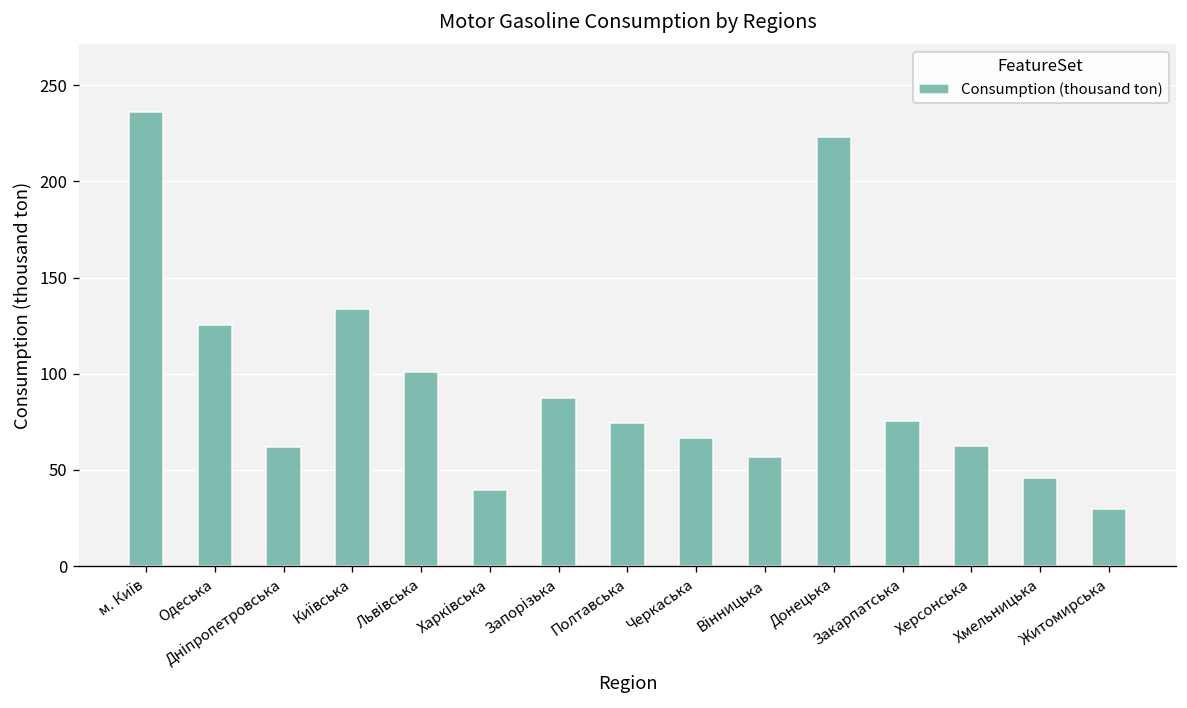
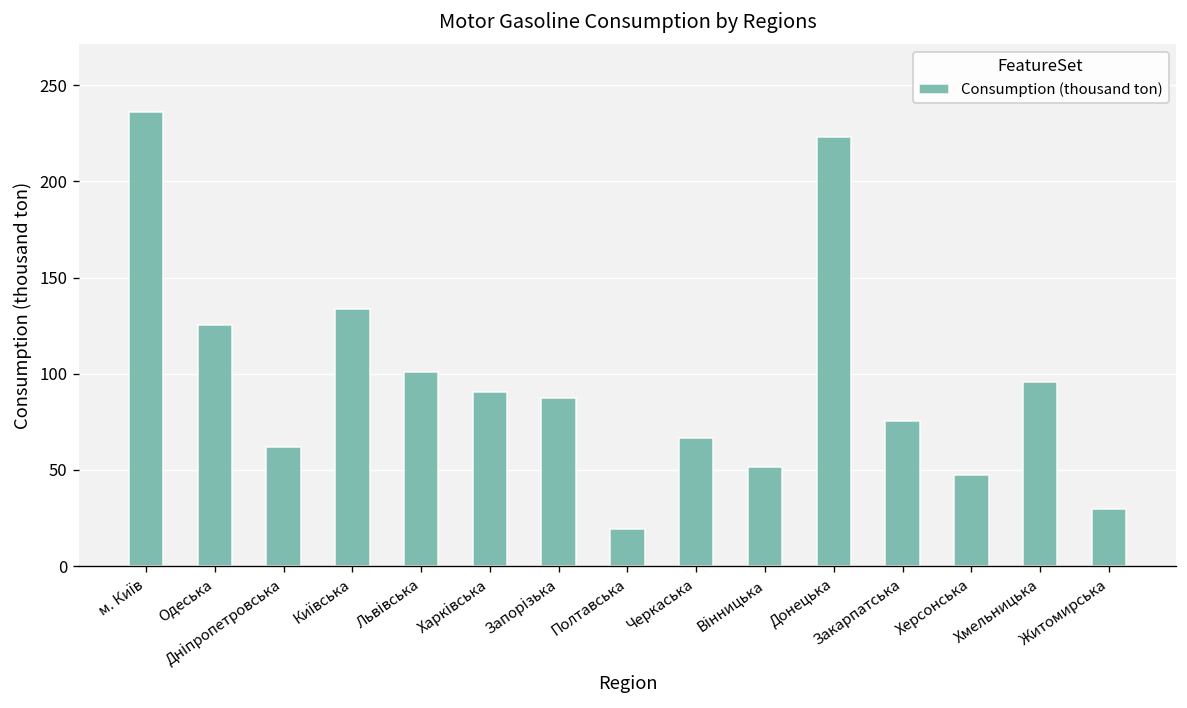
Харківська: 40 -> 91
Полтавська: 74 -> 19
Вінницька: 56 -> 51
Херсонська: 63 -> 47
Хмельницька: 46 -> 95
